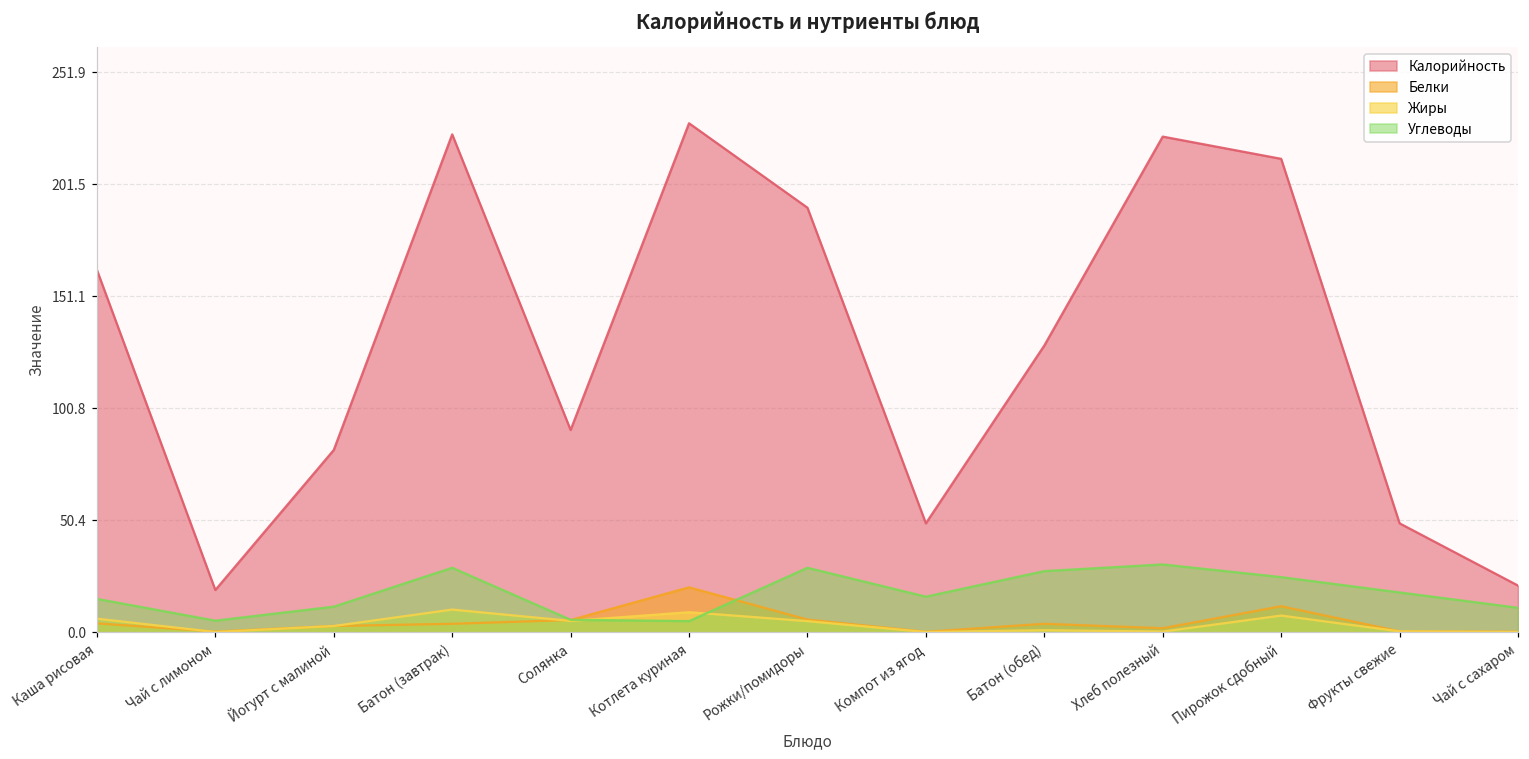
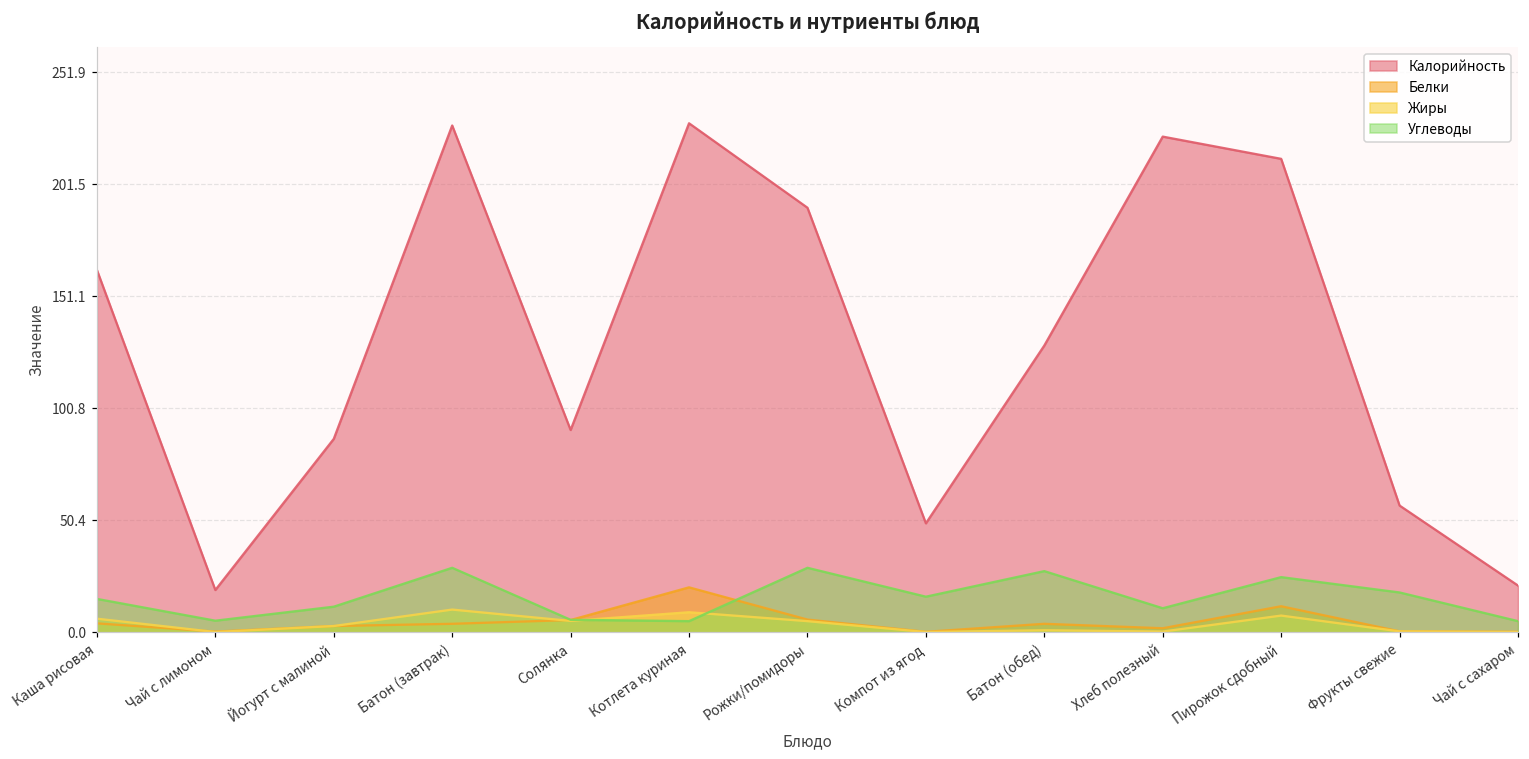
Калорийность, Йогурт с малиной: 82 -> 87
Калорийность, Батон (завтрак): 224 -> 228
Углеводы, Хлеб полезный: 31 -> 11
Калорийность, Фрукты свежие: 49 -> 57
Углеводы, Чай с сахаром: 11 -> 5
